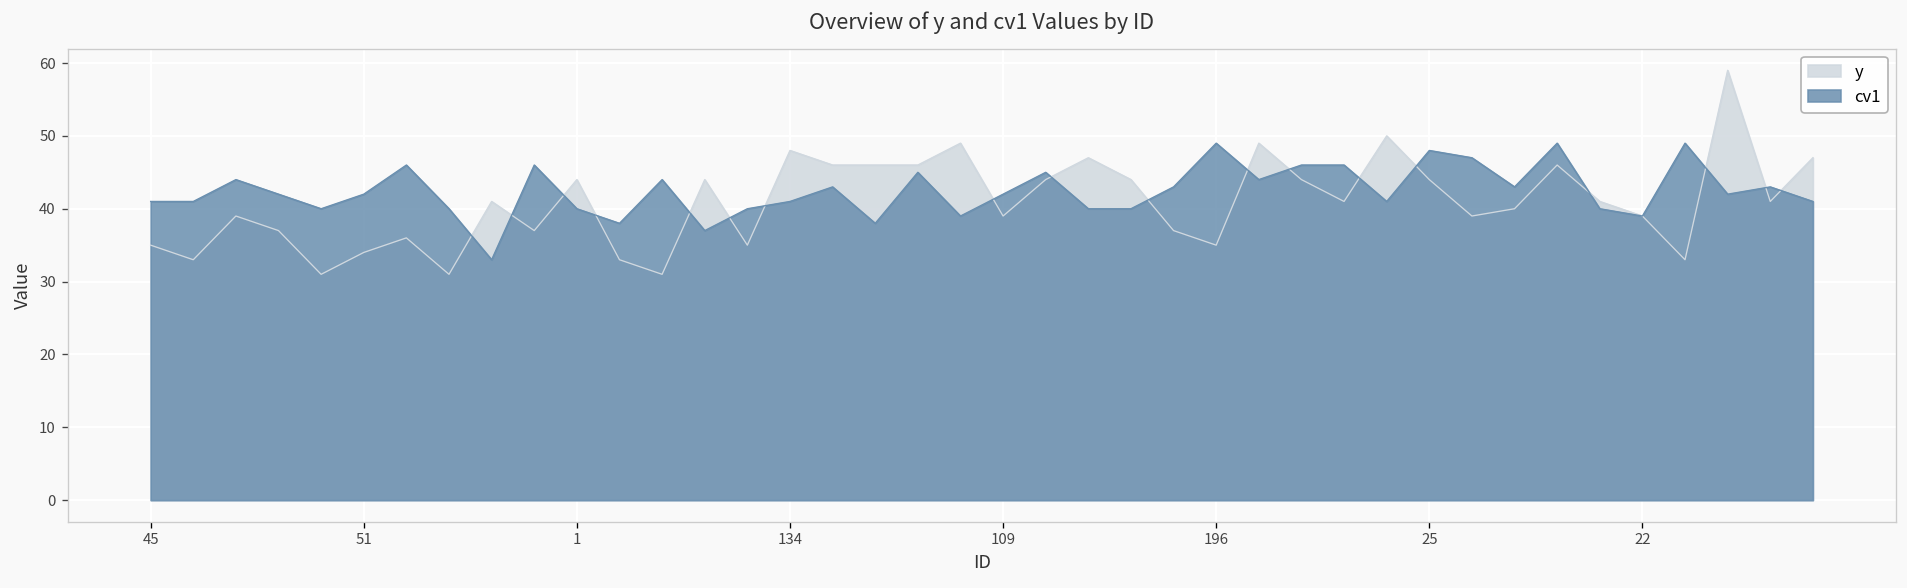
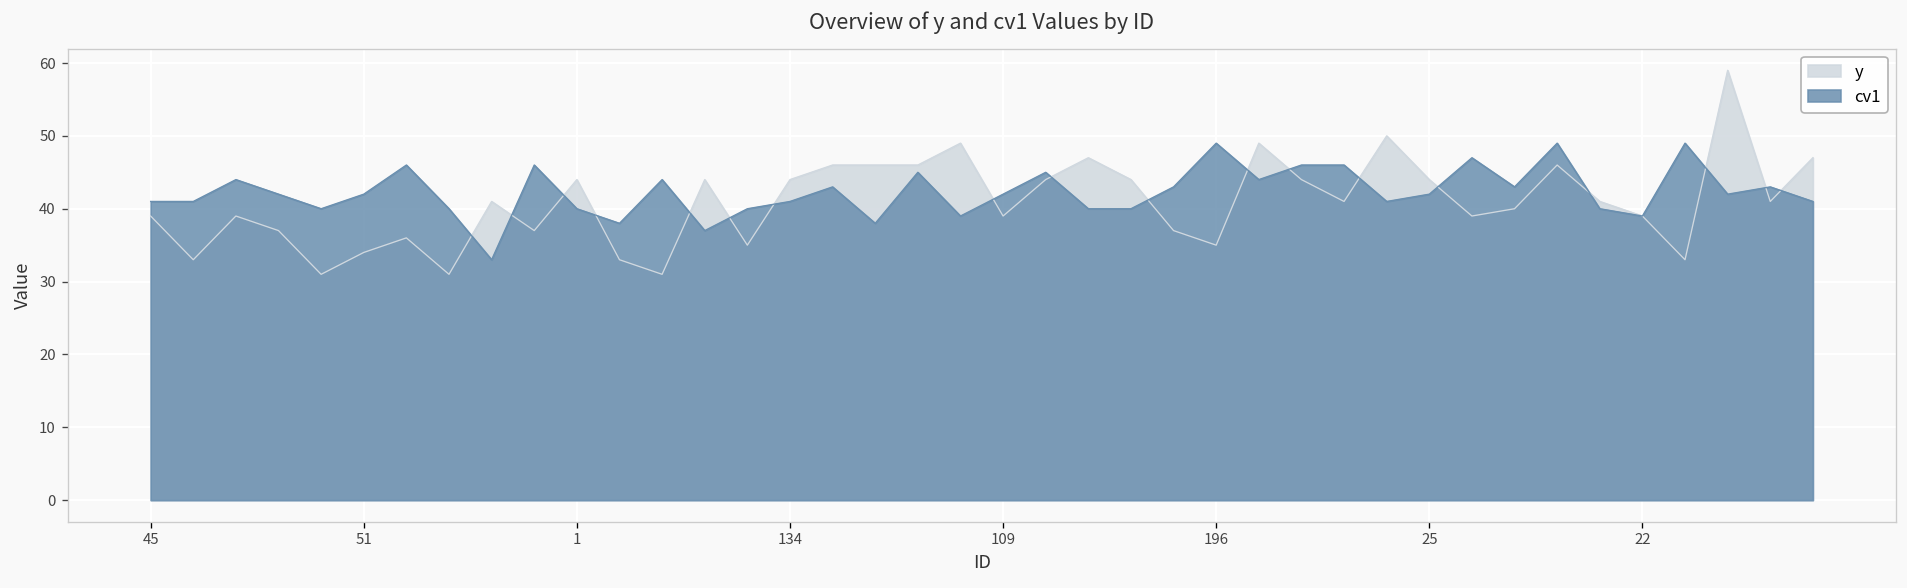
y, 45: 35 -> 39
y, 134: 48 -> 44
cv1, 25: 48 -> 42
